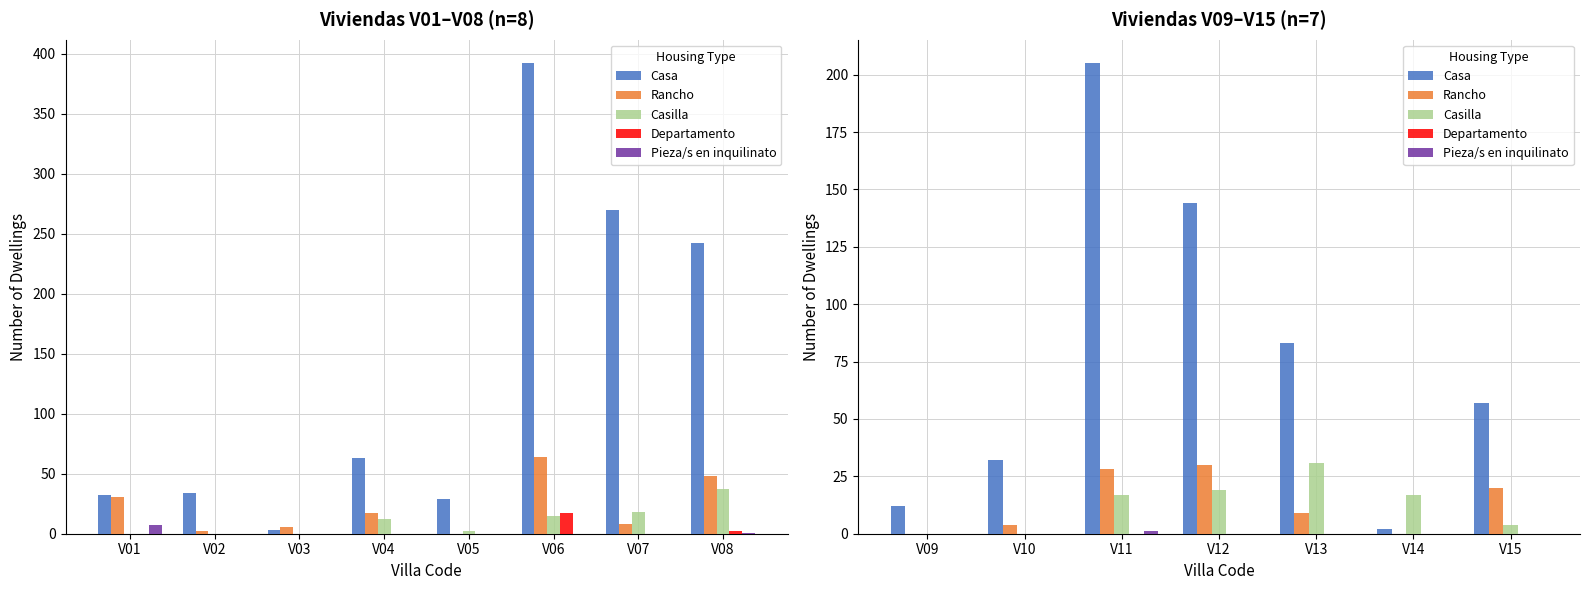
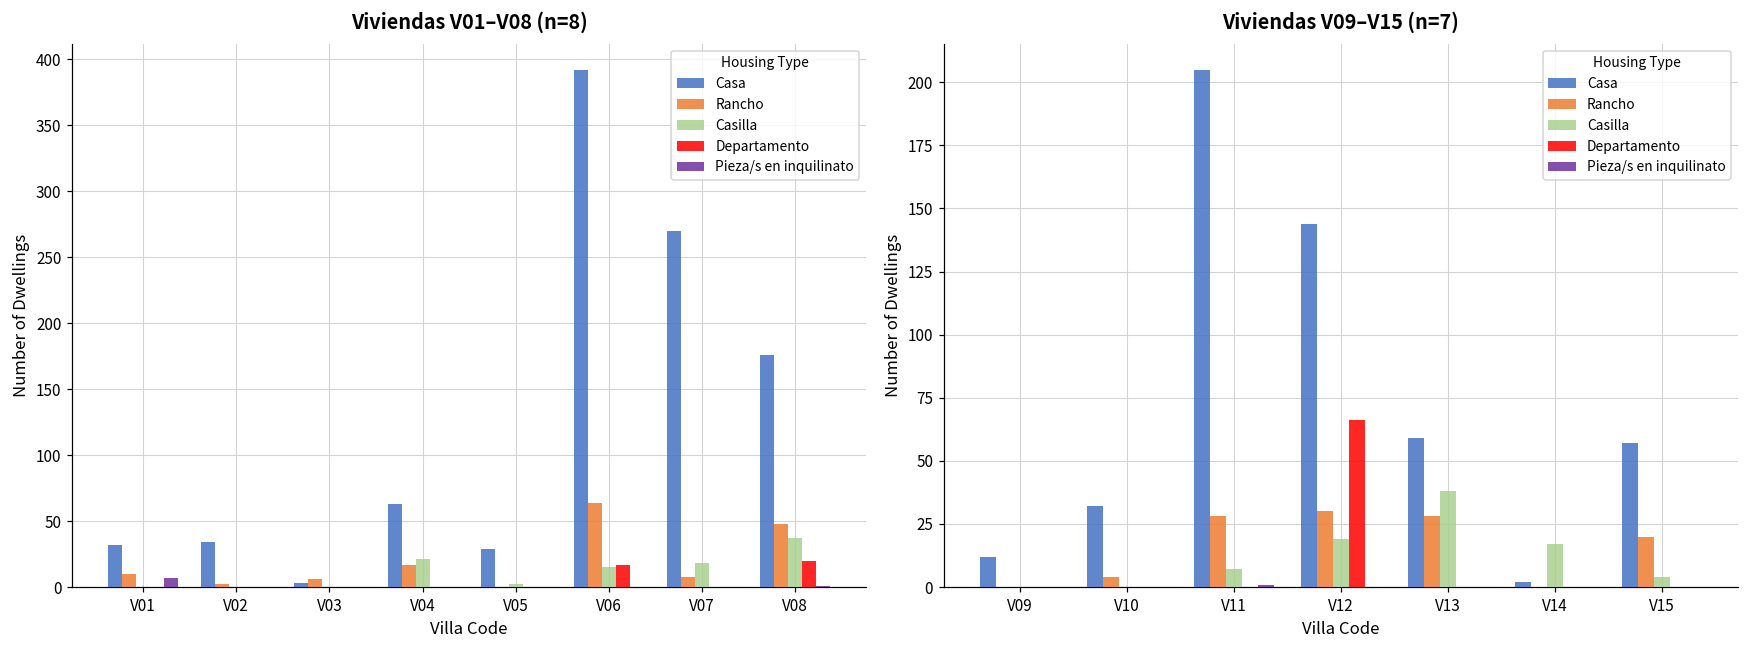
Viviendas V01–V08 (n=8), Rancho, V01: 31 -> 10
Viviendas V01–V08 (n=8), Casilla, V04: 12 -> 21
Viviendas V01–V08 (n=8), Casa, V08: 242 -> 176
Viviendas V01–V08 (n=8), Departamento, V08: 2 -> 20
Viviendas V09–V15 (n=7), Casilla, V11: 17 -> 7
Viviendas V09–V15 (n=7), Departamento, V12: 0 -> 66
Viviendas V09–V15 (n=7), Casa, V13: 83 -> 59
Viviendas V09–V15 (n=7), Rancho, V13: 9 -> 28
Viviendas V09–V15 (n=7), Casilla, V13: 31 -> 38
